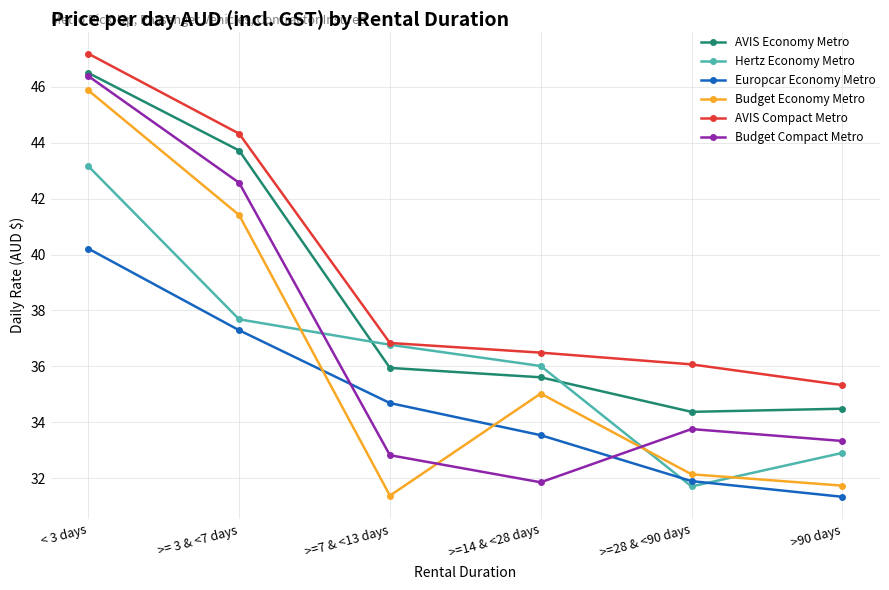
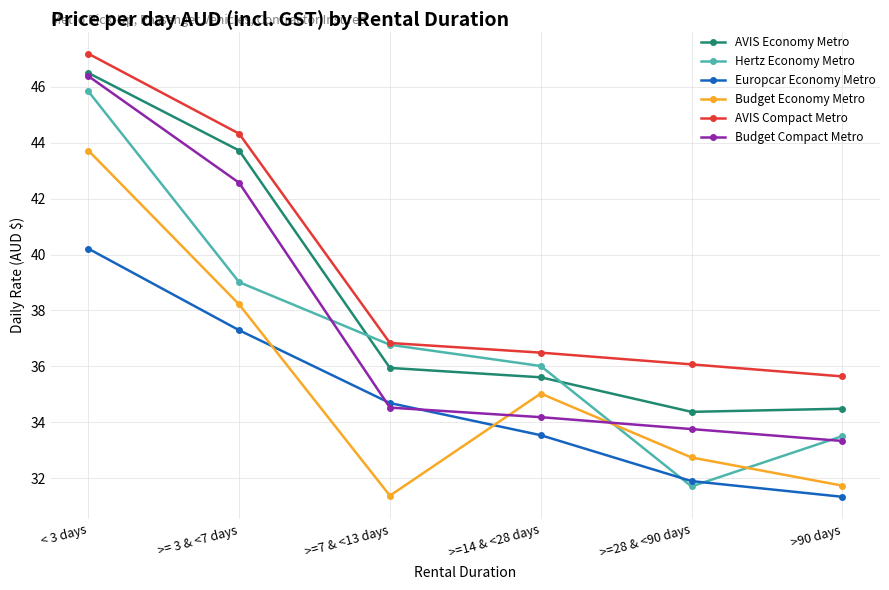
Hertz Economy Metro, < 3 days: 43.2 -> 45.8
Budget Economy Metro, < 3 days: 45.9 -> 43.7
Hertz Economy Metro, >= 3 & <7 days: 37.7 -> 39.0
Budget Economy Metro, >= 3 & <7 days: 41.4 -> 38.2
Budget Compact Metro, >=7 & <13 days: 32.8 -> 34.5
Budget Compact Metro, >=14 & <28 days: 31.8 -> 34.2
Budget Economy Metro, >=28 & <90 days: 32.1 -> 32.7
Hertz Economy Metro, >90 days: 32.9 -> 33.5
AVIS Compact Metro, >90 days: 35.3 -> 35.6
